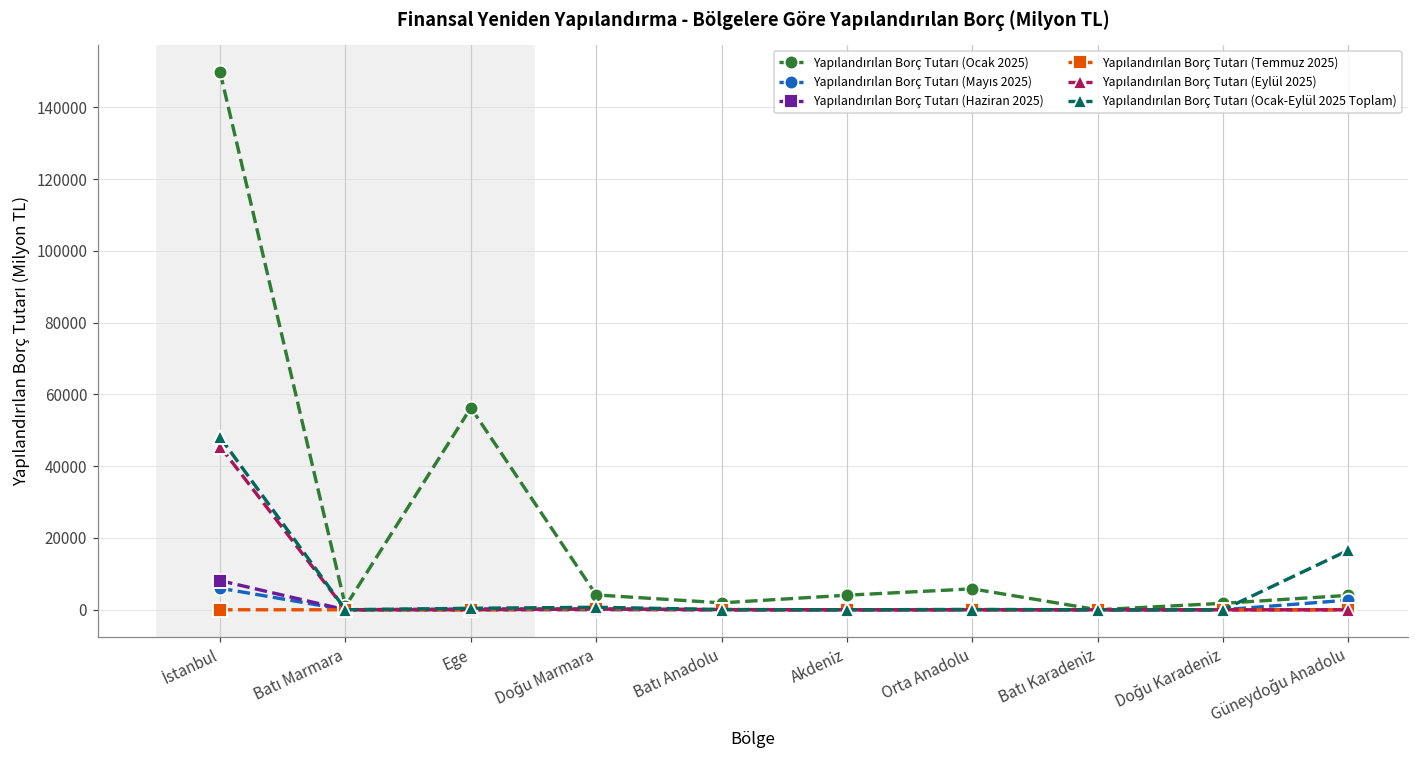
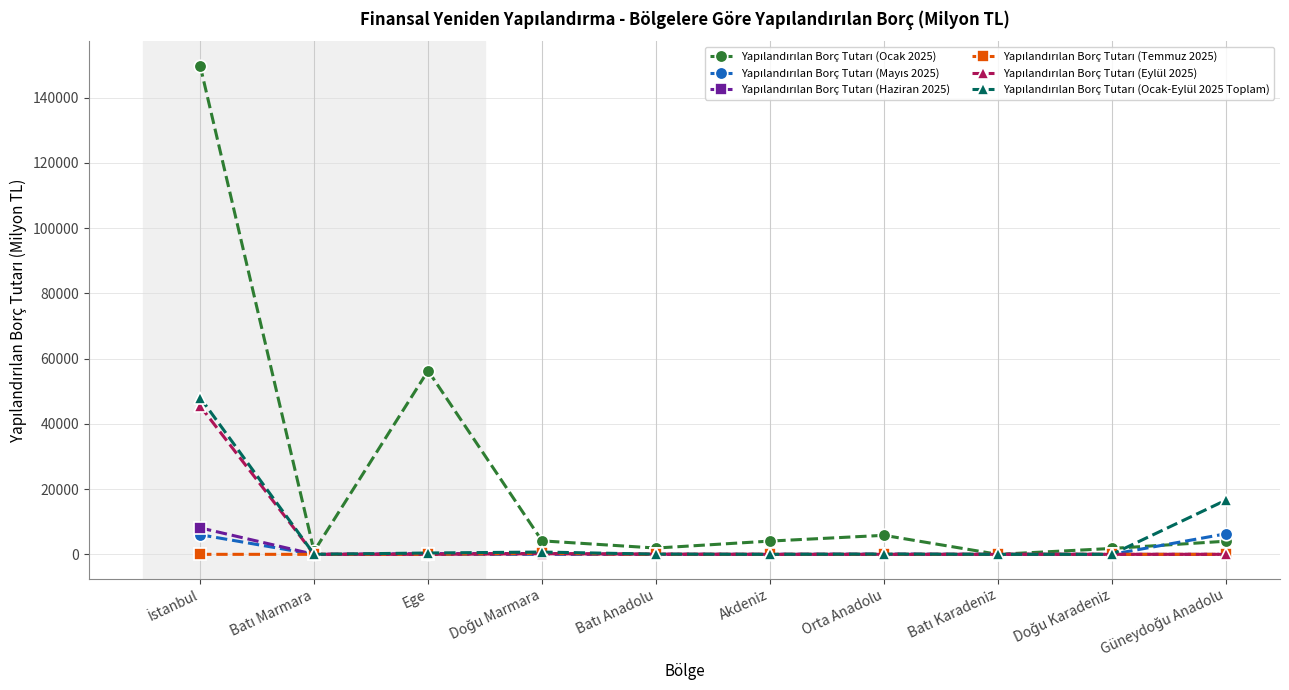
Yapılandırılan Borç Tutarı (Mayıs 2025), Güneydoğu Anadolu: 3000 -> 6000
